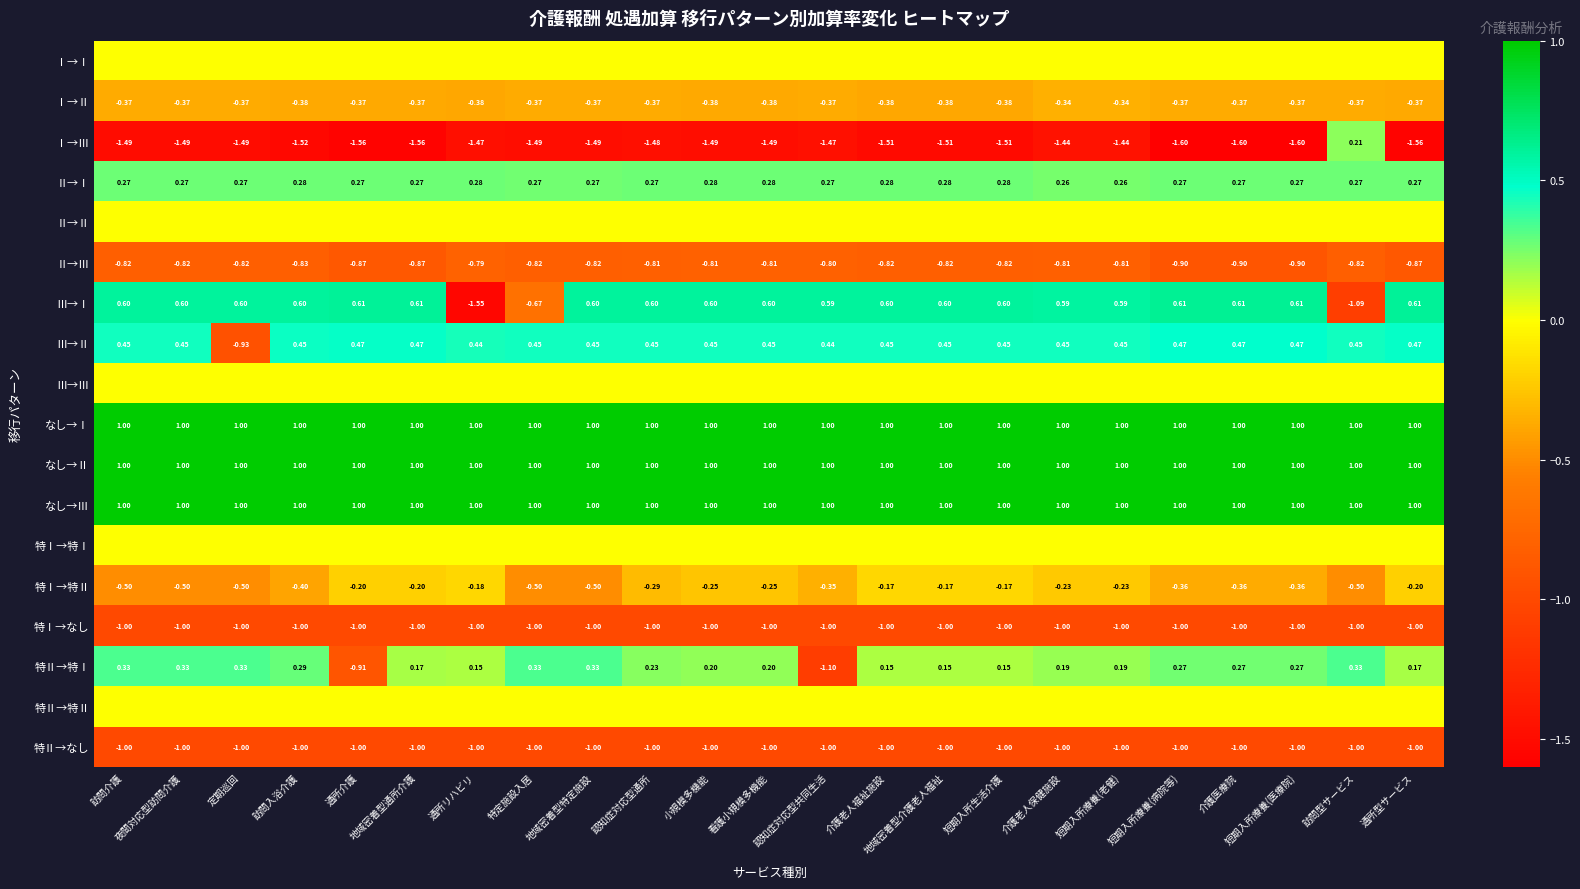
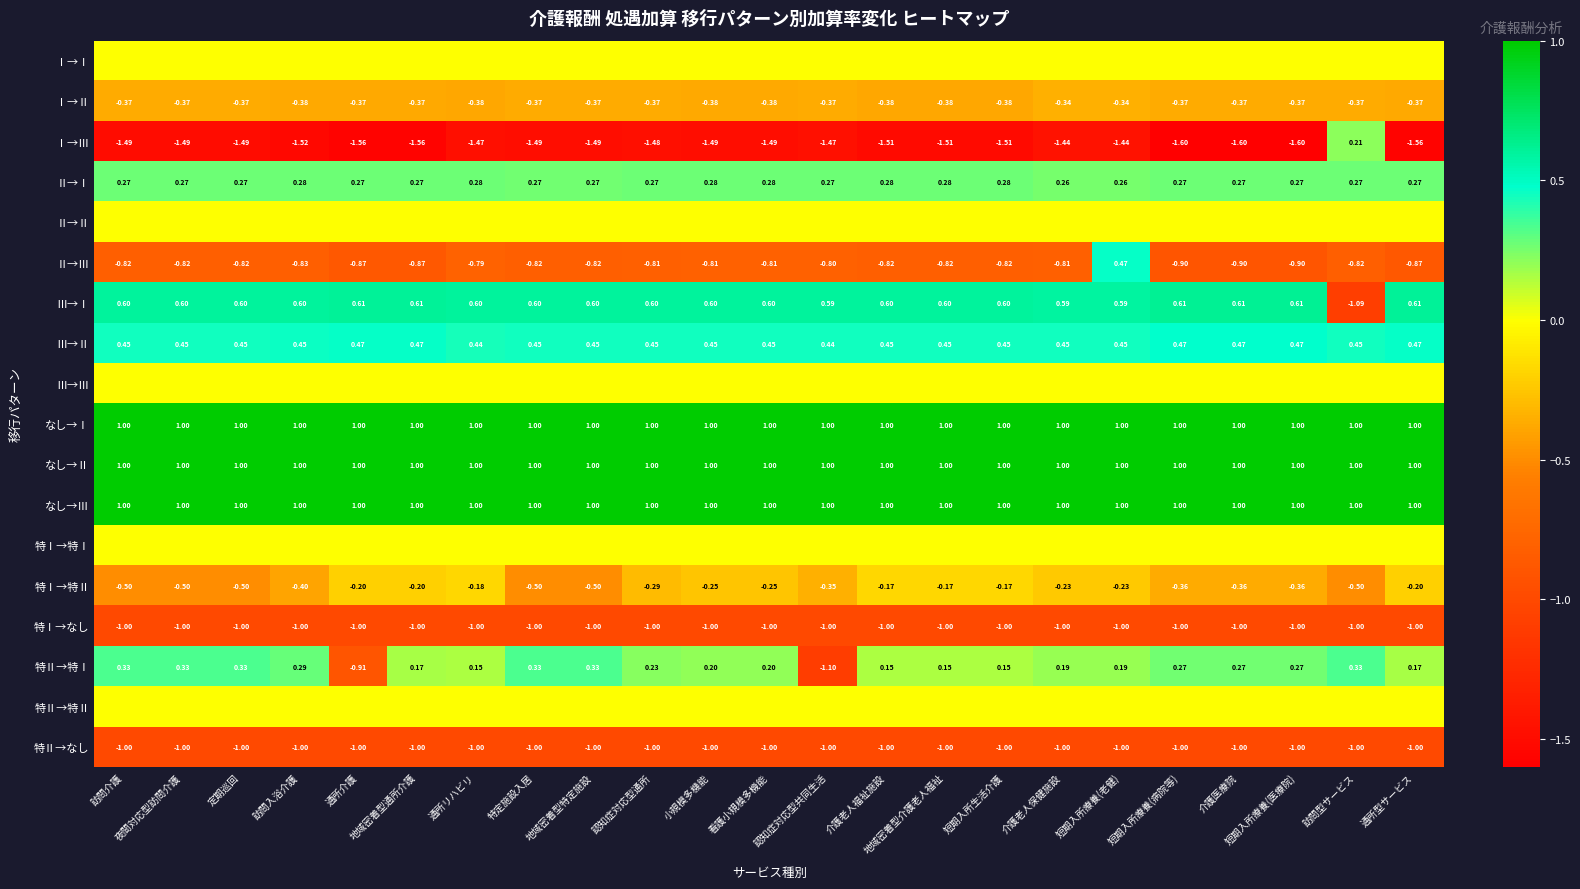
Ⅱ→Ⅲ, 短期入所療養(老健): -0.81 -> 0.47
Ⅲ→Ⅰ, 通所リハビリ: -1.55 -> 0.60
Ⅲ→Ⅰ, 特定施設入居: -0.67 -> 0.60
Ⅲ→Ⅱ, 定期巡回: -0.93 -> 0.45
